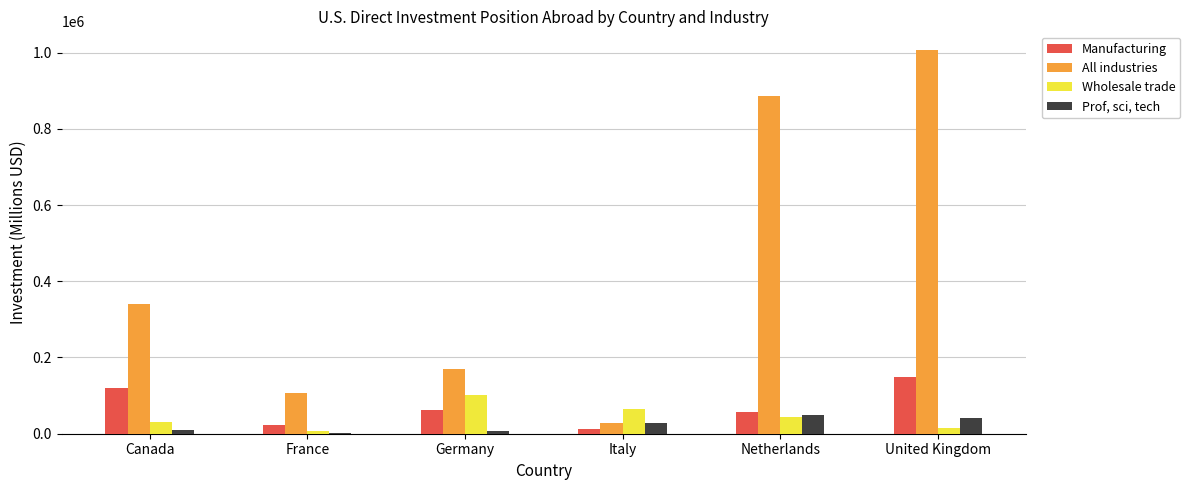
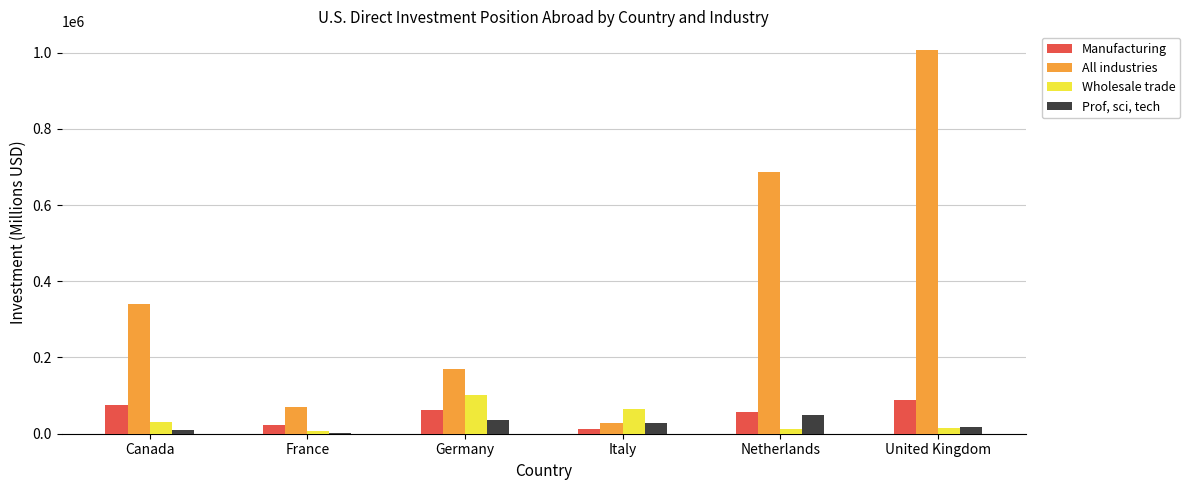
Manufacturing, Canada: 120000 -> 70000
All industries, France: 110000 -> 70000
Prof, sci, tech, Germany: 10000 -> 40000
All industries, Netherlands: 890000 -> 690000
Wholesale trade, Netherlands: 40000 -> 10000
Manufacturing, United Kingdom: 150000 -> 90000
Prof, sci, tech, United Kingdom: 40000 -> 20000
